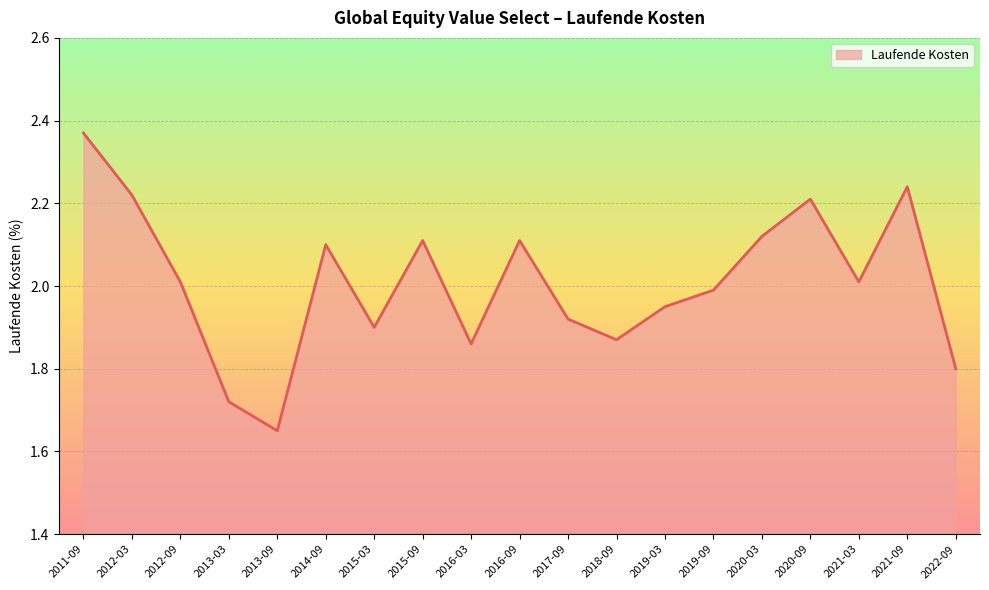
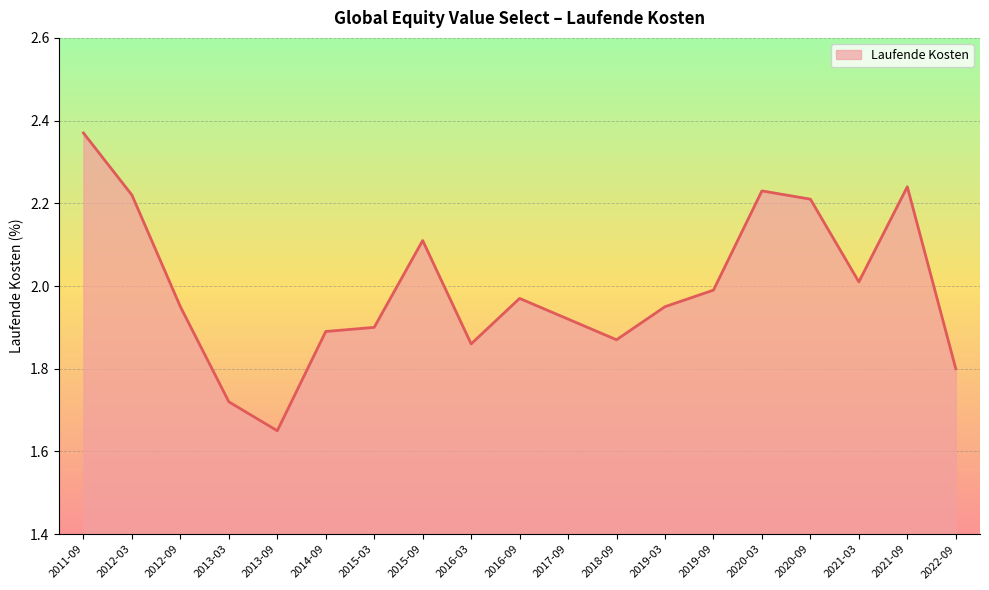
2012-09: 2.01 -> 1.95
2014-09: 2.10 -> 1.89
2016-09: 2.11 -> 1.97
2020-03: 2.12 -> 2.23
